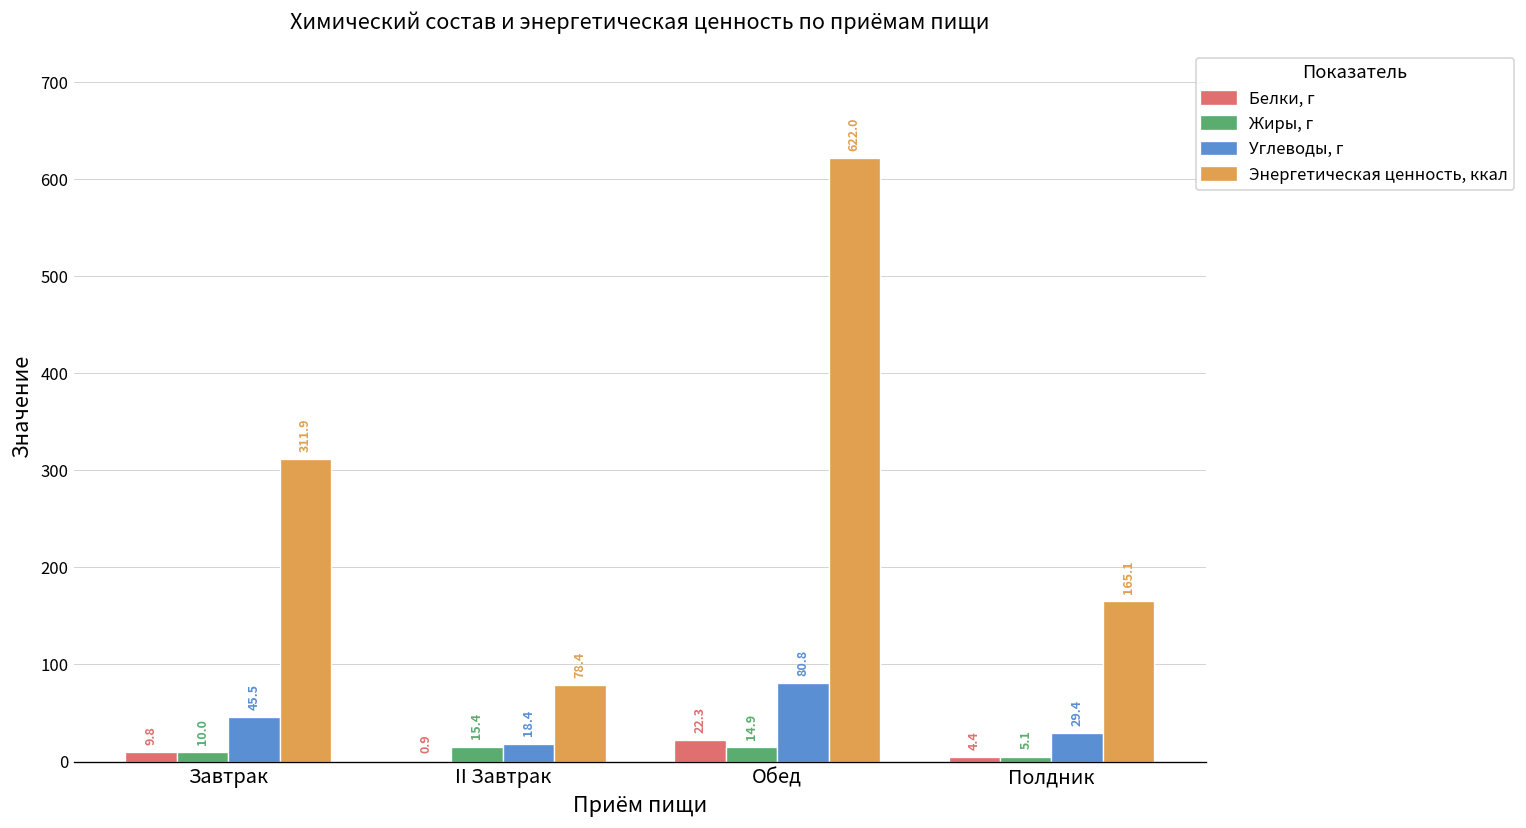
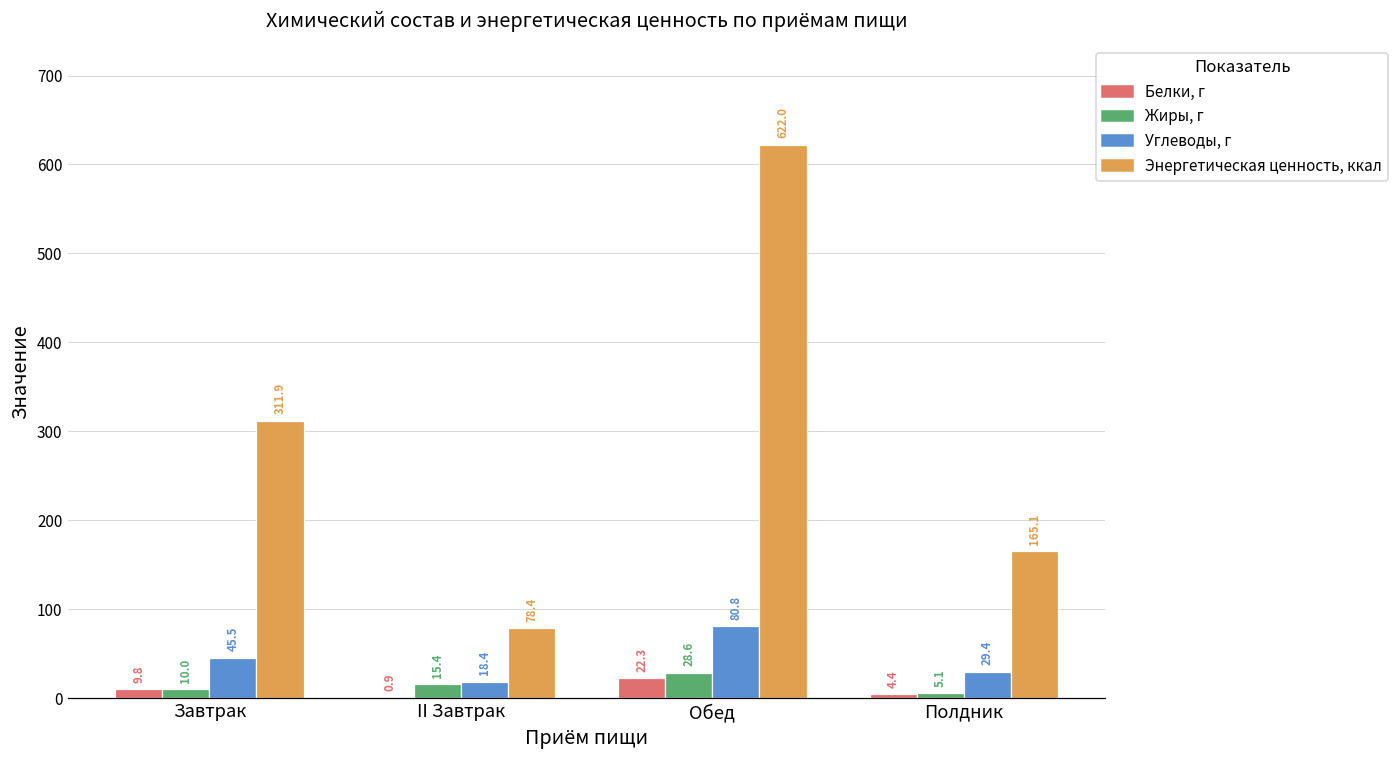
Жиры, г, Обед: 14.9 -> 28.6
